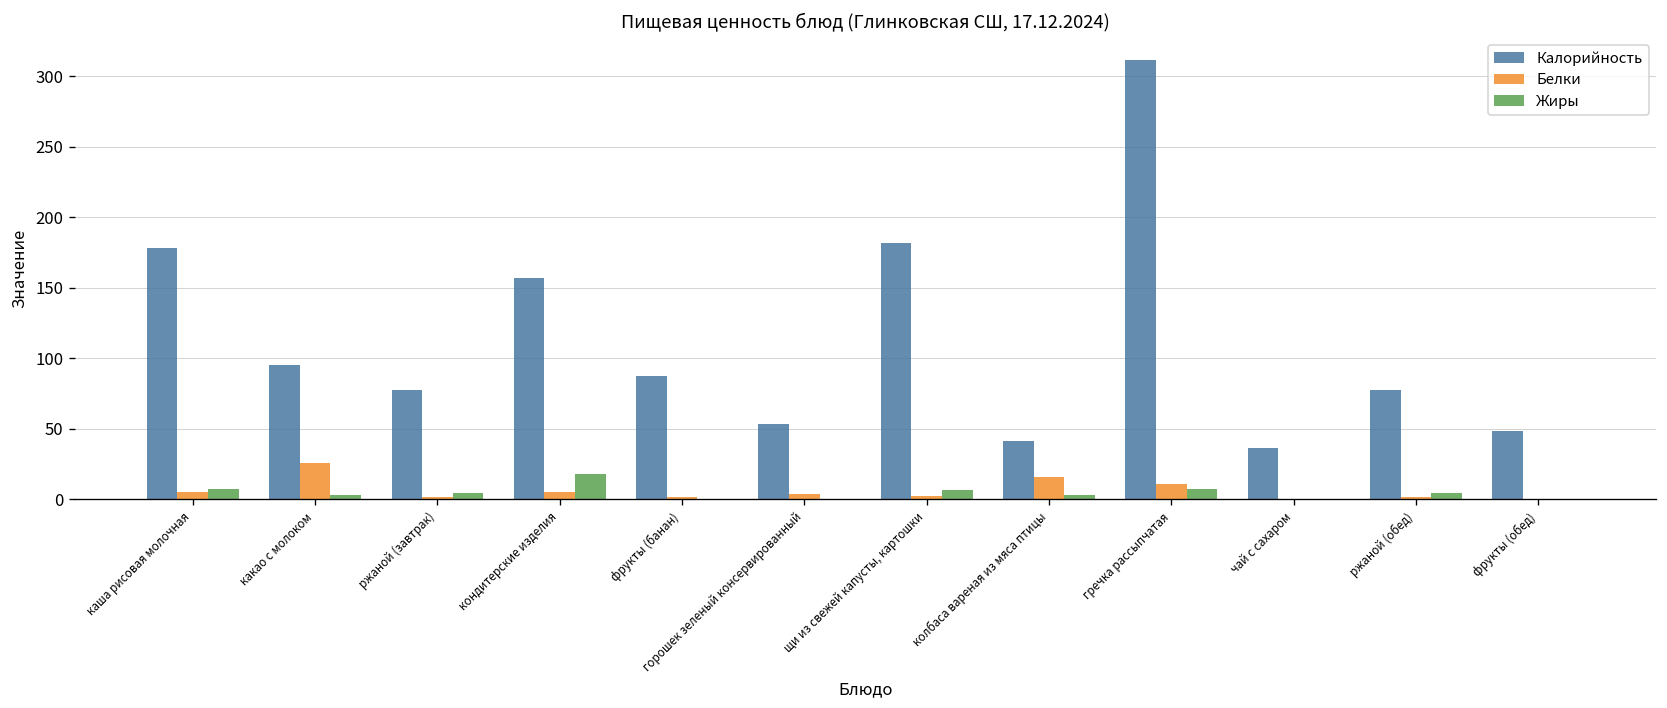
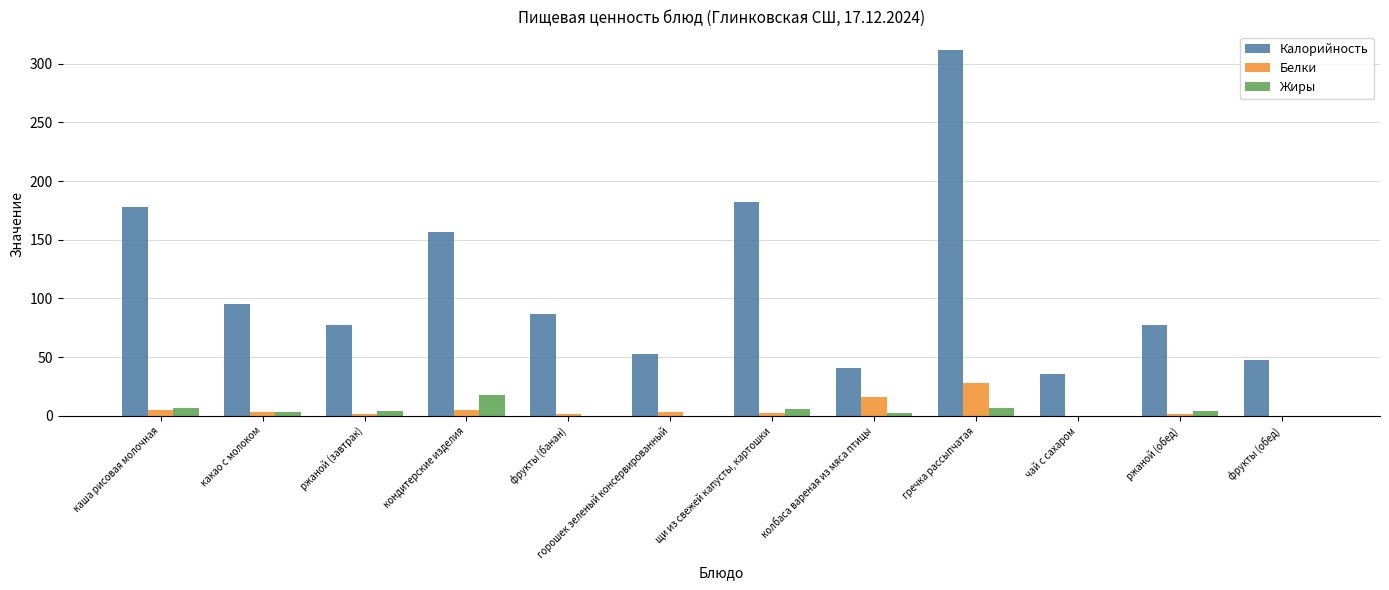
Белки, какао с молоком: 26 -> 3
Белки, гречка рассыпчатая: 11 -> 28
